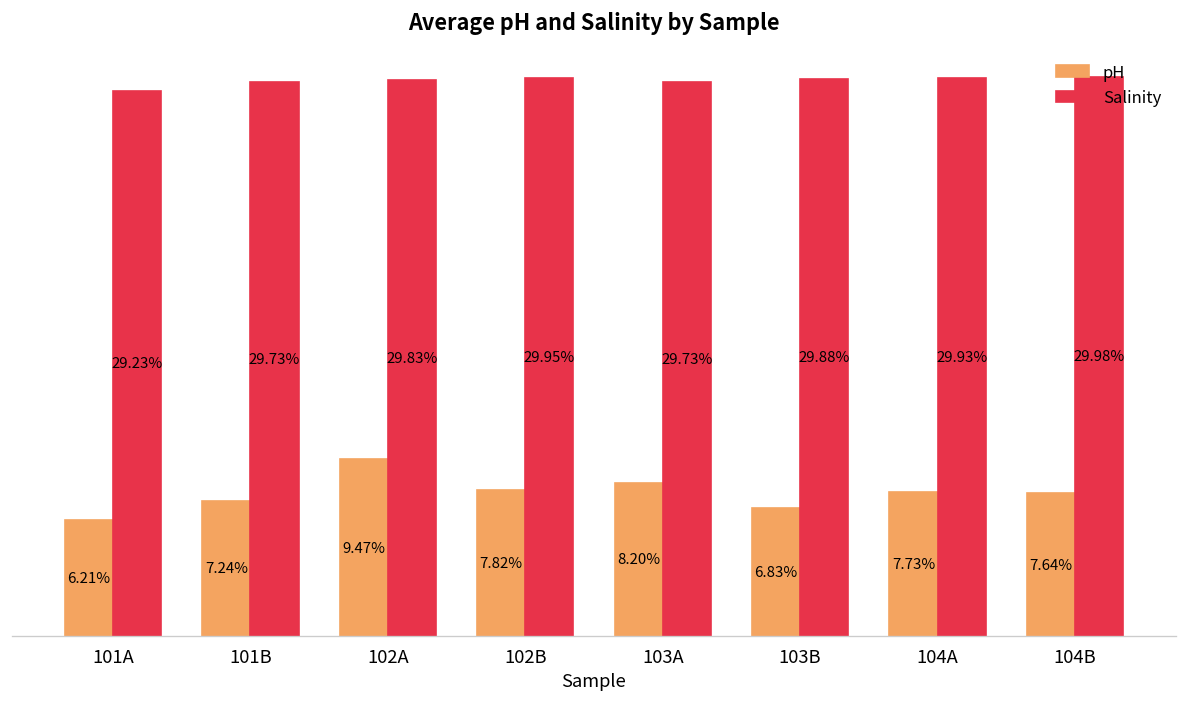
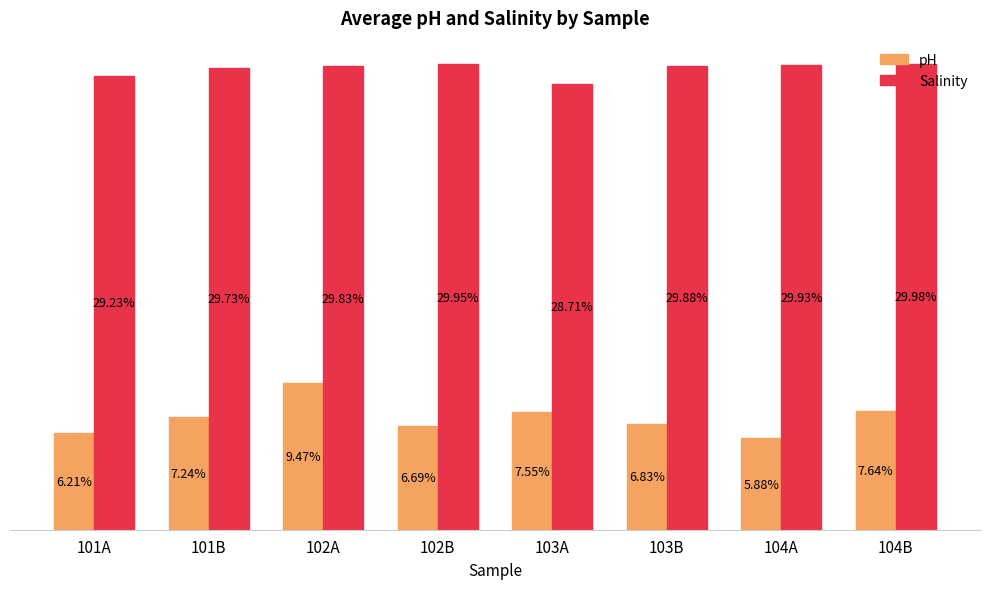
pH, 102B: 7.82% -> 6.69%
pH, 103A: 8.20% -> 7.55%
Salinity, 103A: 29.73% -> 28.71%
pH, 104A: 7.73% -> 5.88%
